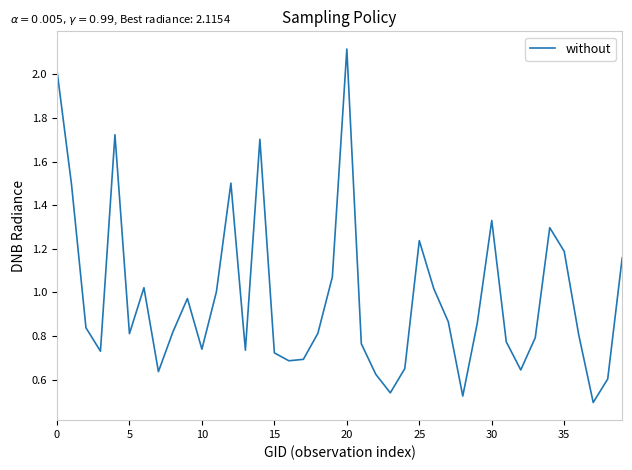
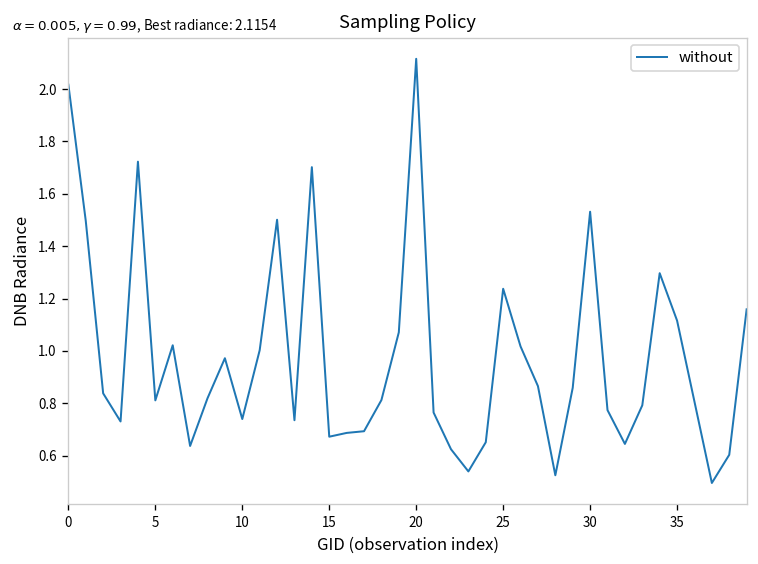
15: 0.72 -> 0.67
30: 1.33 -> 1.53
35: 1.19 -> 1.12
